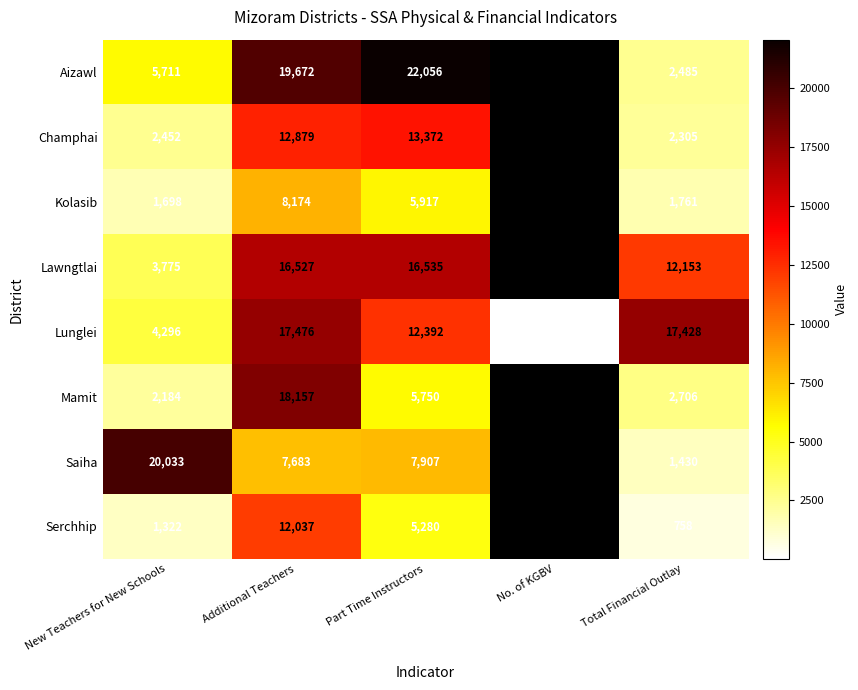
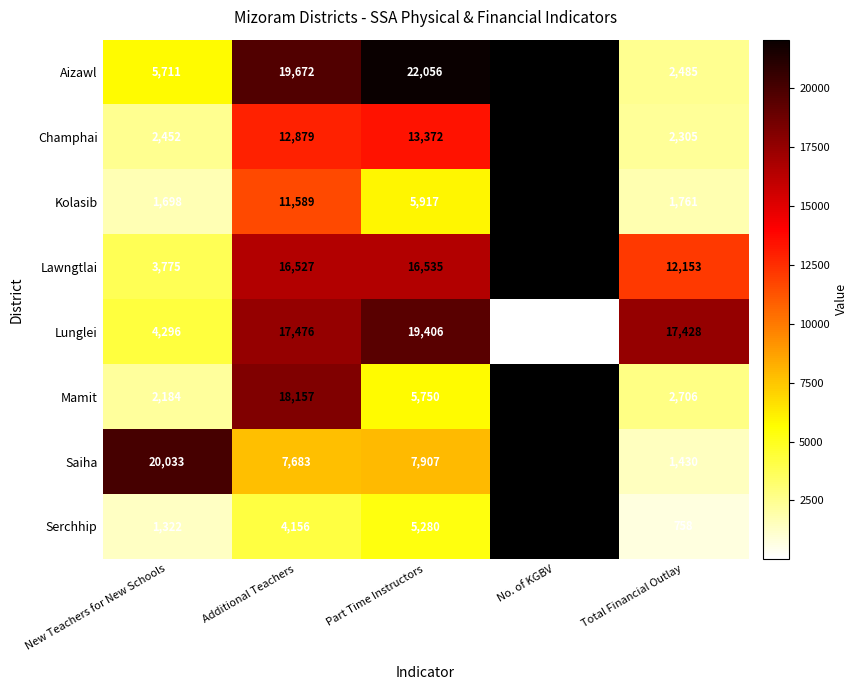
Kolasib, Additional Teachers: 8,174 -> 11,589
Lunglei, Part Time Instructors: 12,392 -> 19,406
Serchhip, Additional Teachers: 12,037 -> 4,156
